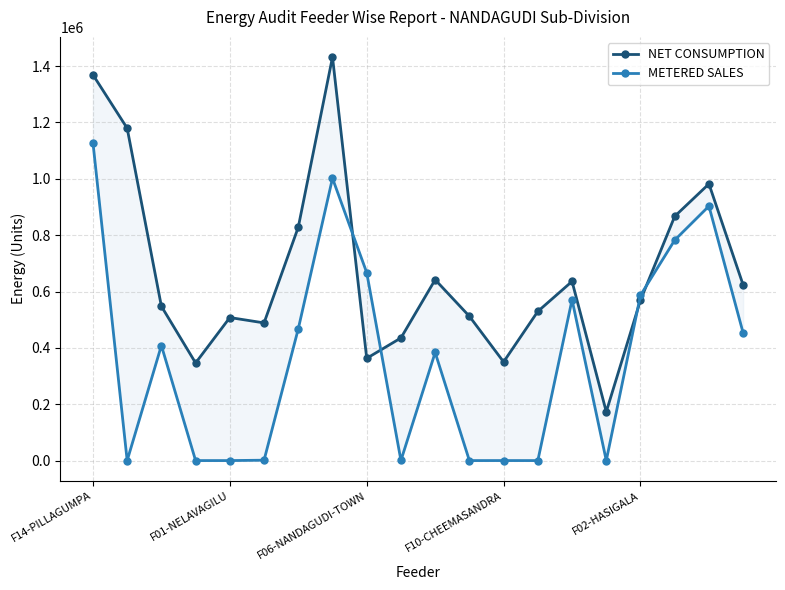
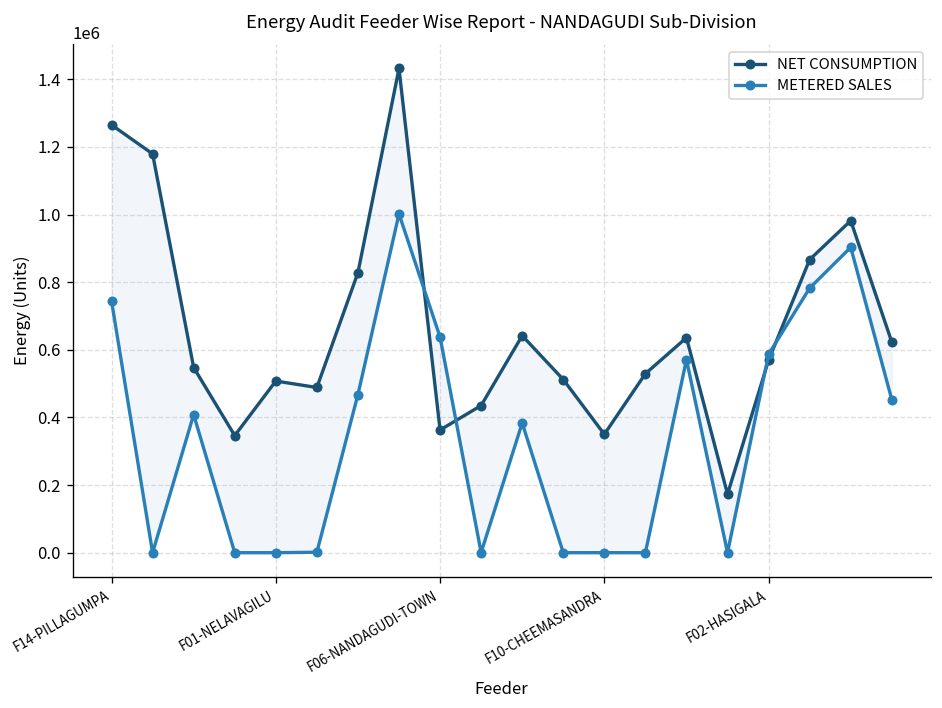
NET CONSUMPTION, F14-PILLAGUMPA: 1370000 -> 1270000
METERED SALES, F14-PILLAGUMPA: 1130000 -> 740000
METERED SALES, F06-NANDAGUDI-TOWN: 670000 -> 640000
